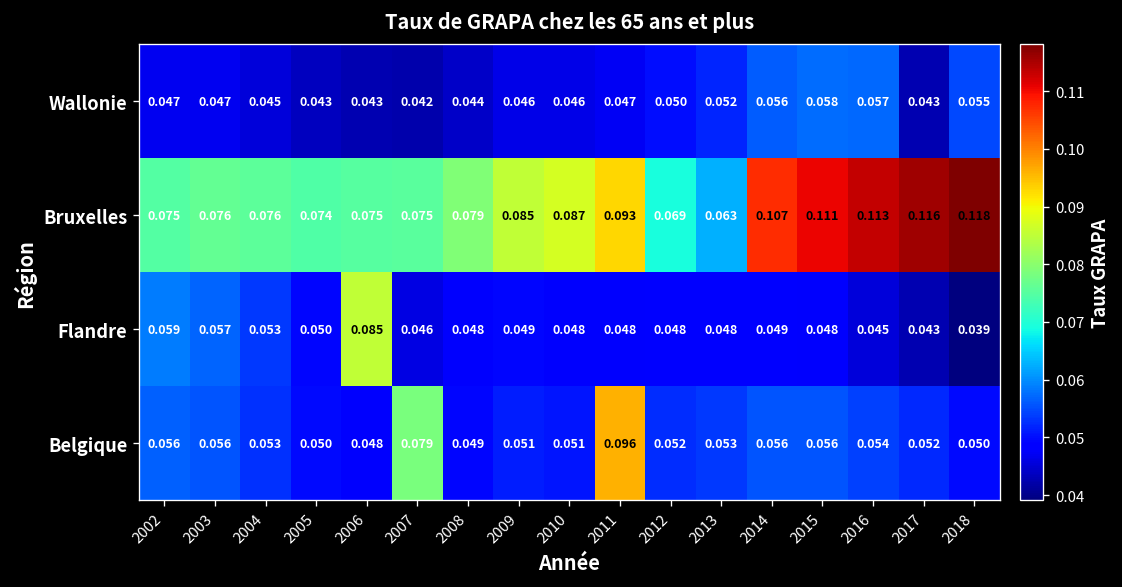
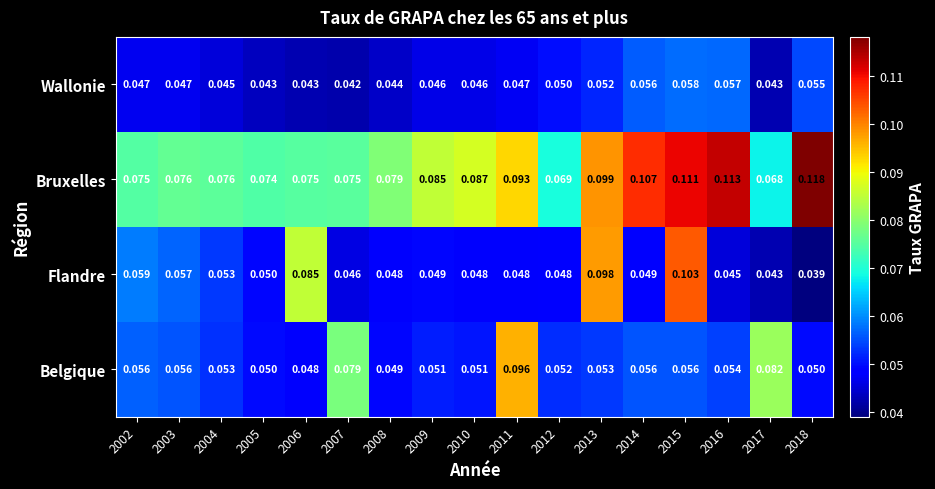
Bruxelles, 2013: 0.063 -> 0.099
Bruxelles, 2017: 0.116 -> 0.068
Flandre, 2013: 0.048 -> 0.098
Flandre, 2015: 0.048 -> 0.103
Belgique, 2017: 0.052 -> 0.082
